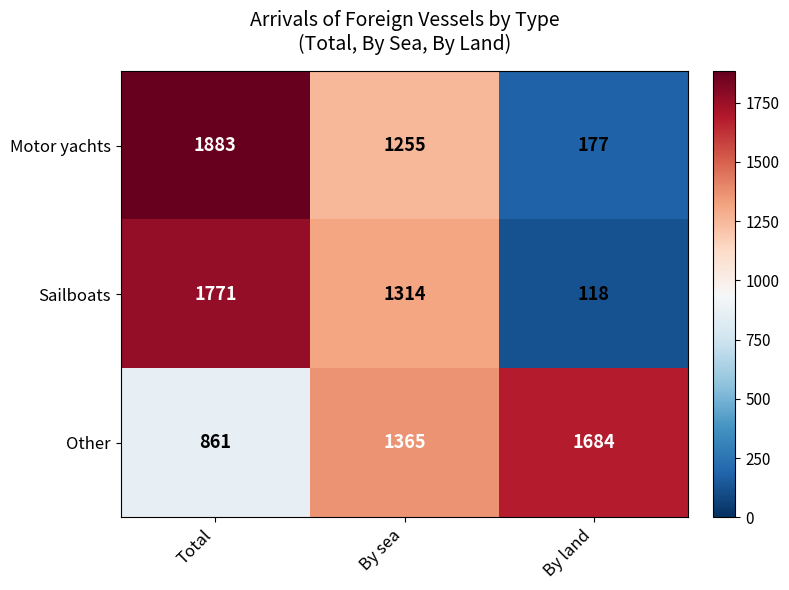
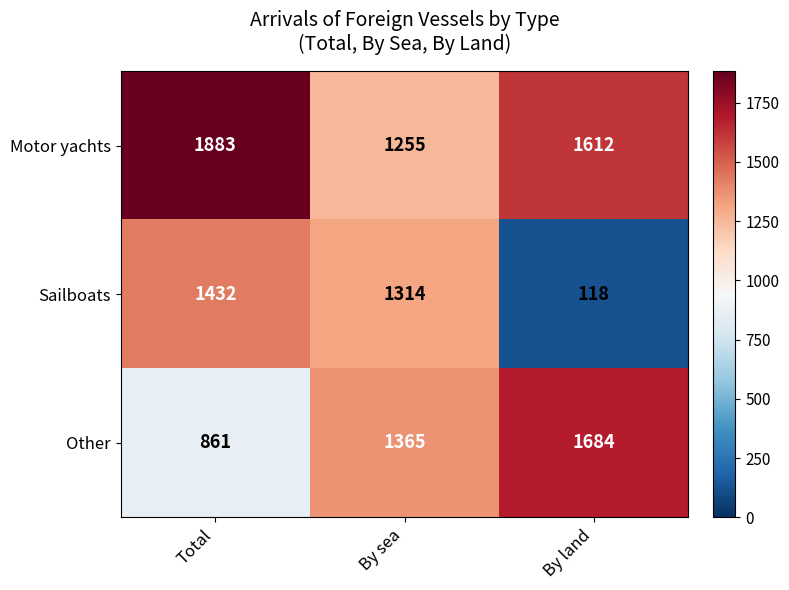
Motor yachts, By land: 177 -> 1612
Sailboats, Total: 1771 -> 1432
